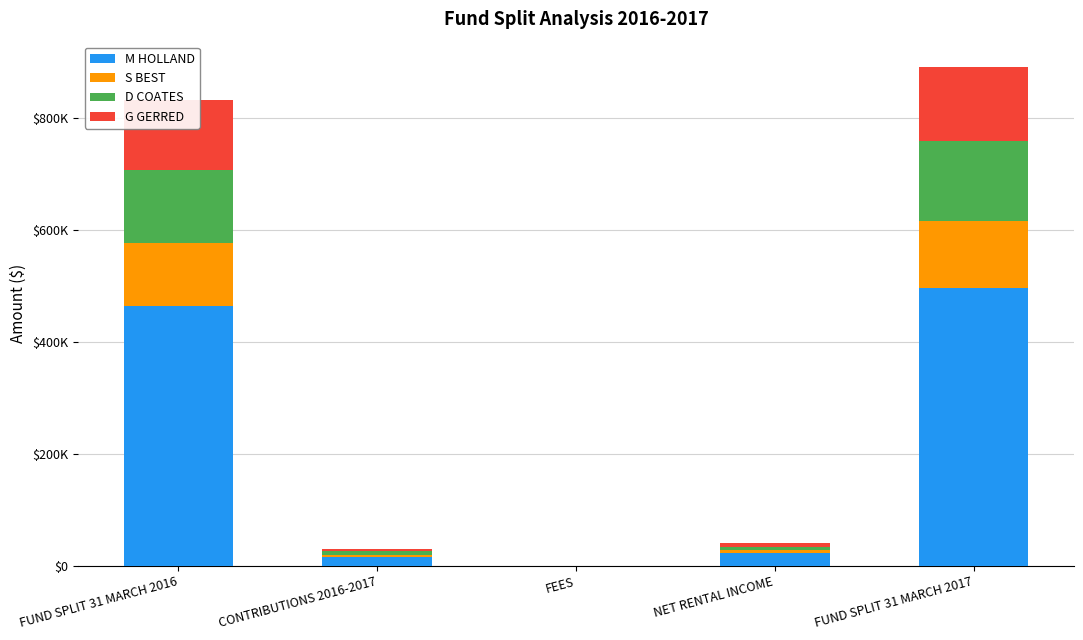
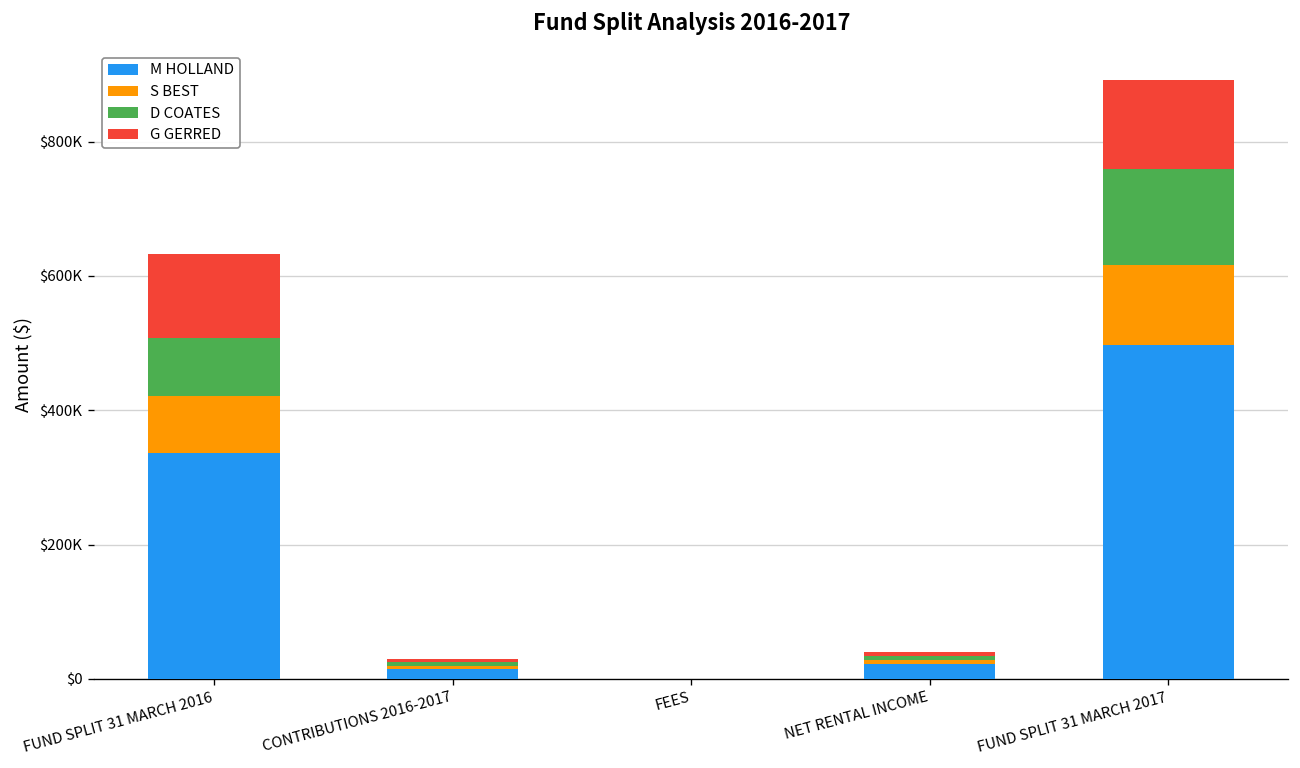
M HOLLAND, FUND SPLIT 31 MARCH 2016: $460000 -> $340000
S BEST, FUND SPLIT 31 MARCH 2016: $110000 -> $90000
D COATES, FUND SPLIT 31 MARCH 2016: $130000 -> $90000
